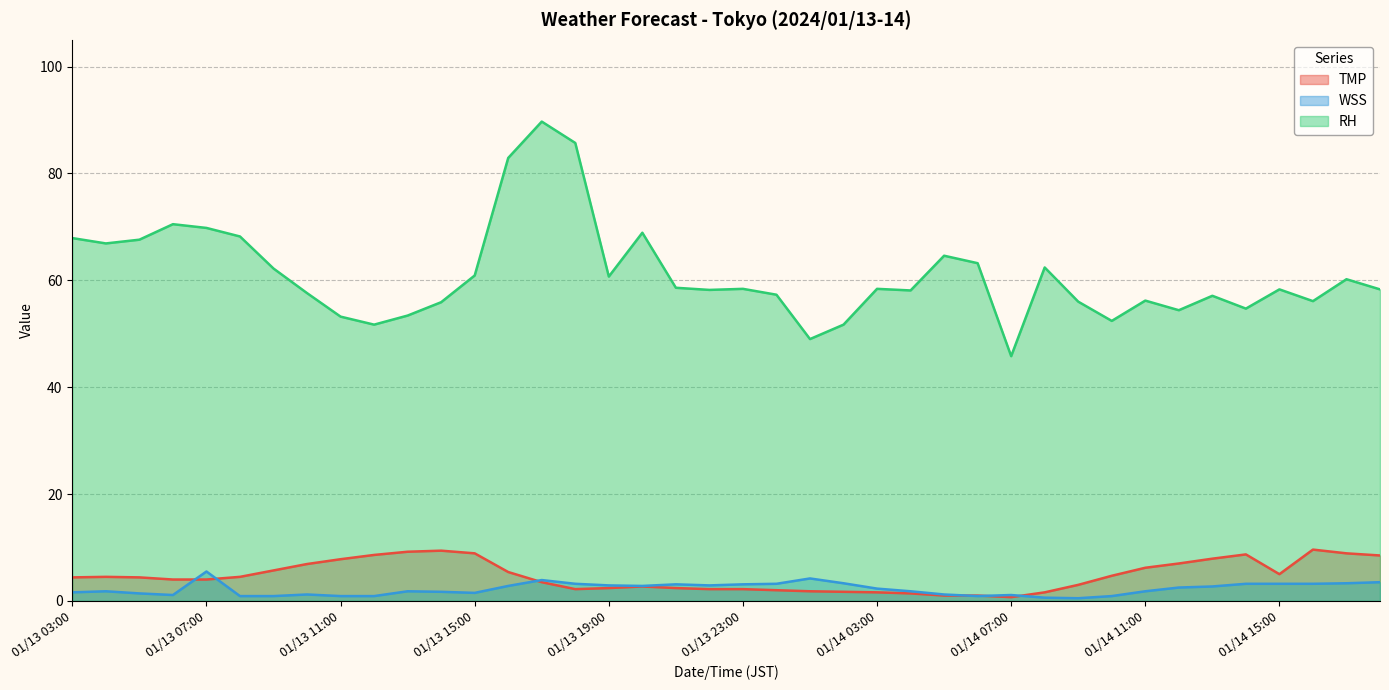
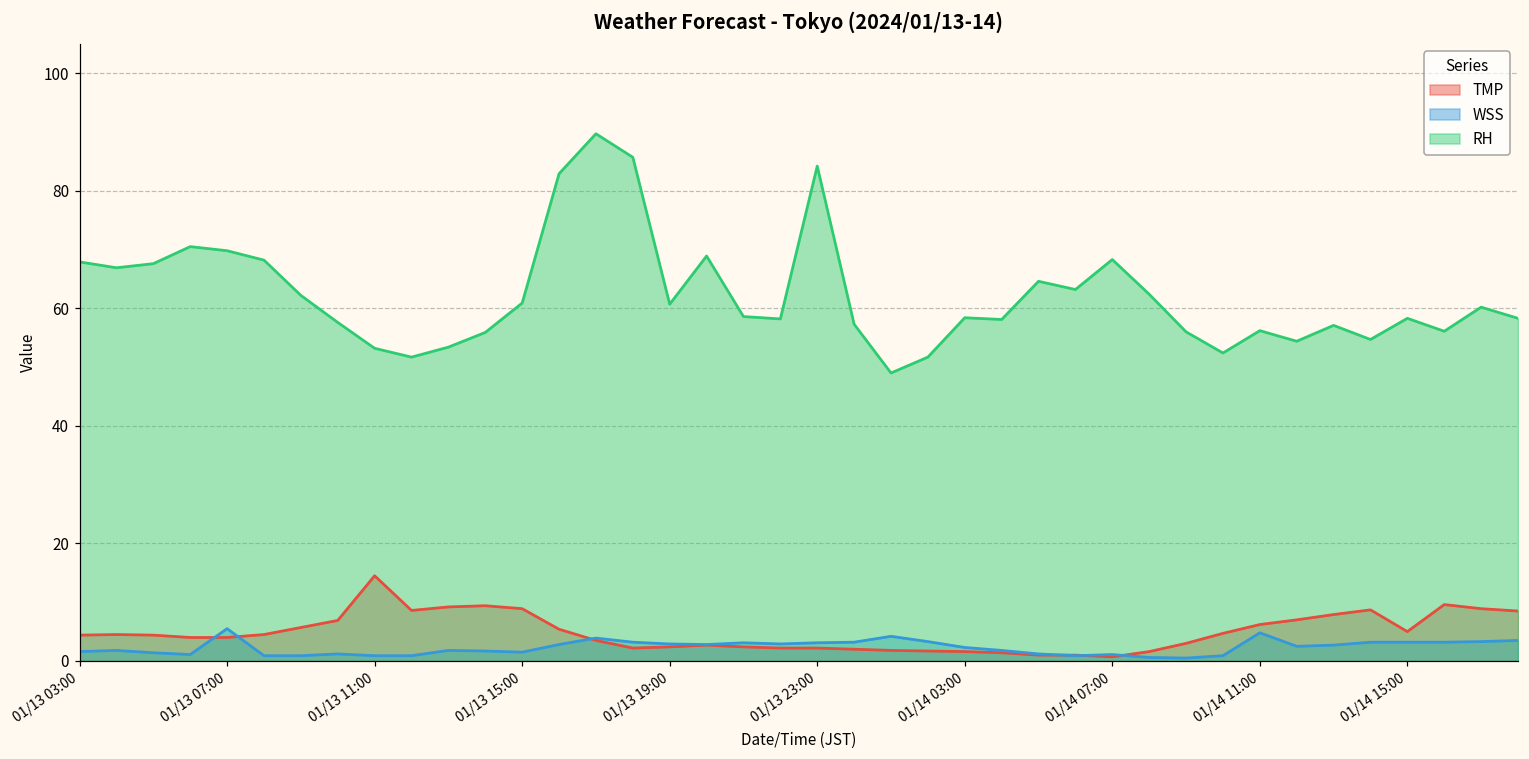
TMP, 01/13 11:00: 8 -> 15
RH, 01/13 23:00: 58 -> 84
RH, 01/14 07:00: 46 -> 68
WSS, 01/14 11:00: 2 -> 5
